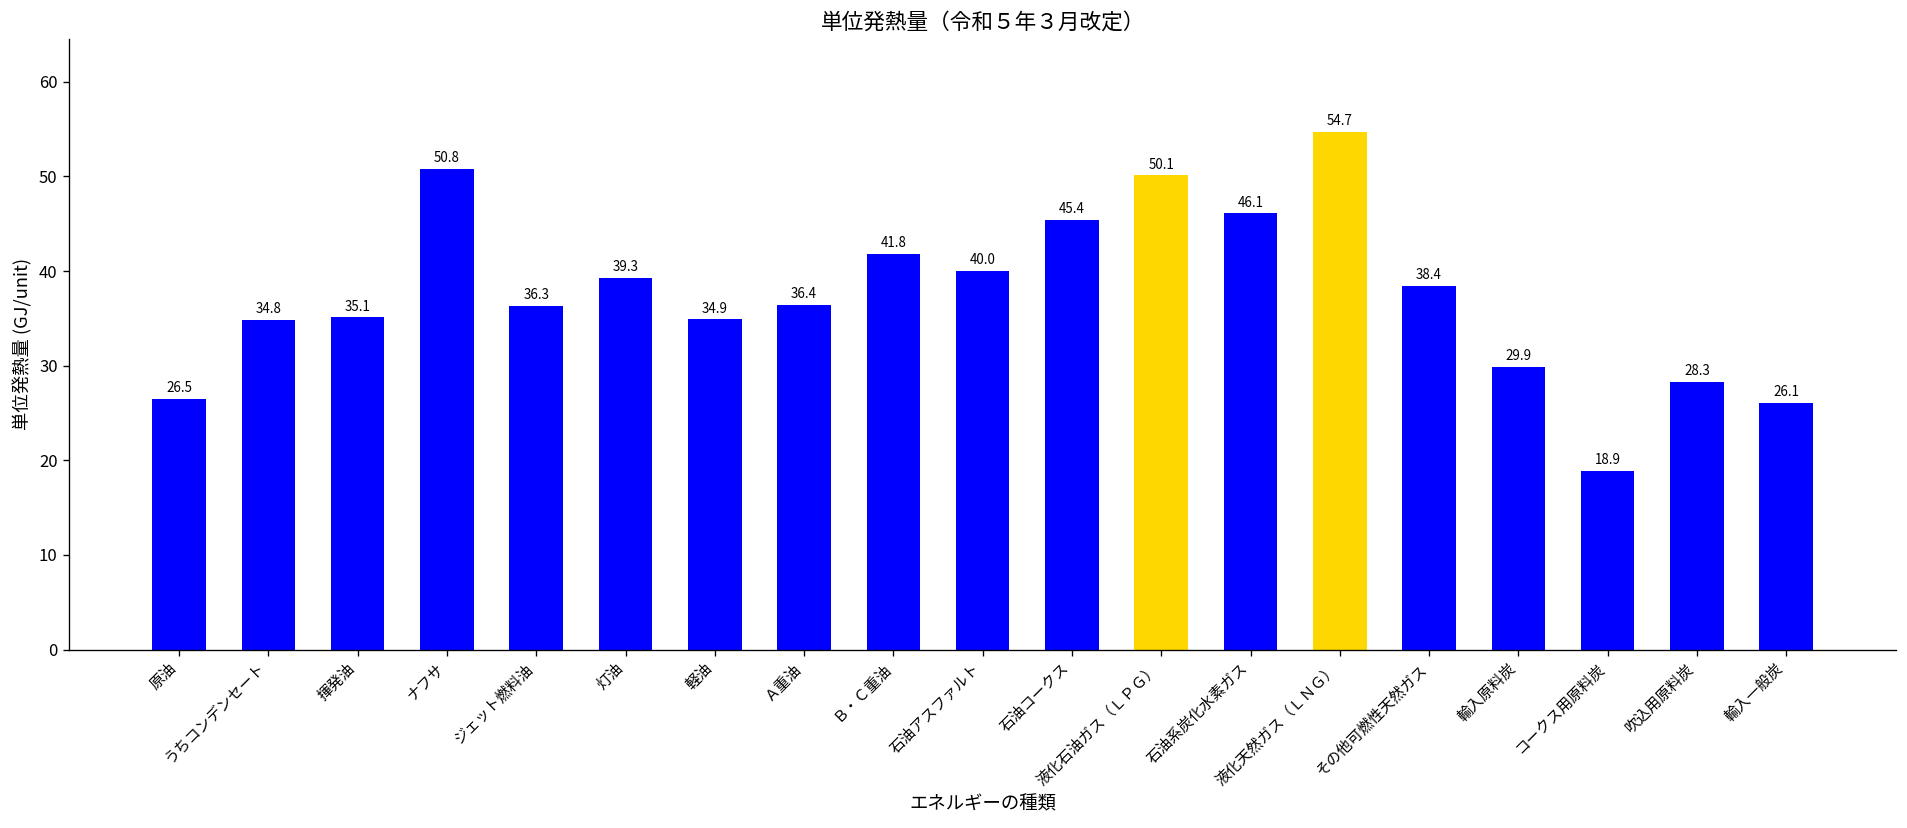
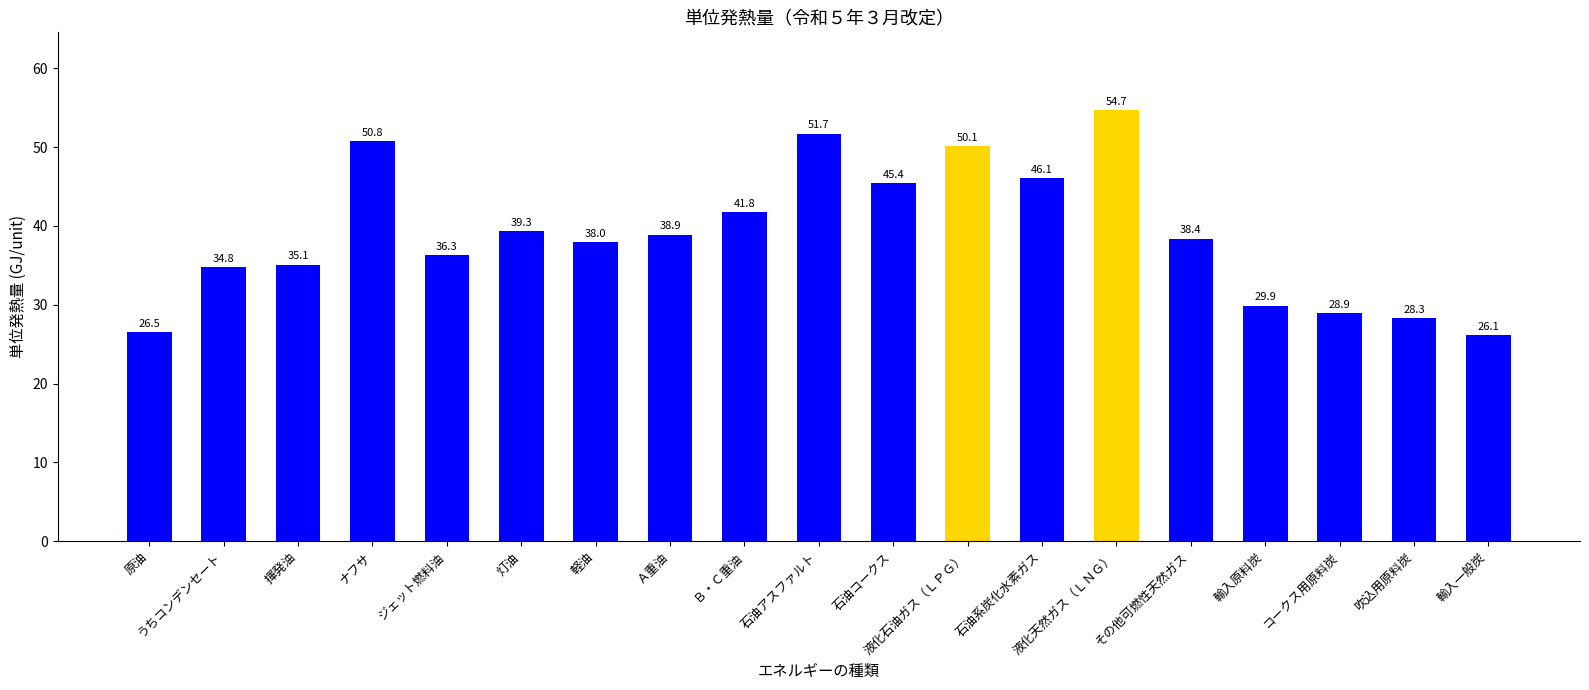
軽油: 34.9 -> 38.0
Ａ重油: 36.4 -> 38.9
石油アスファルト: 40.0 -> 51.7
コークス用原料炭: 18.9 -> 28.9
